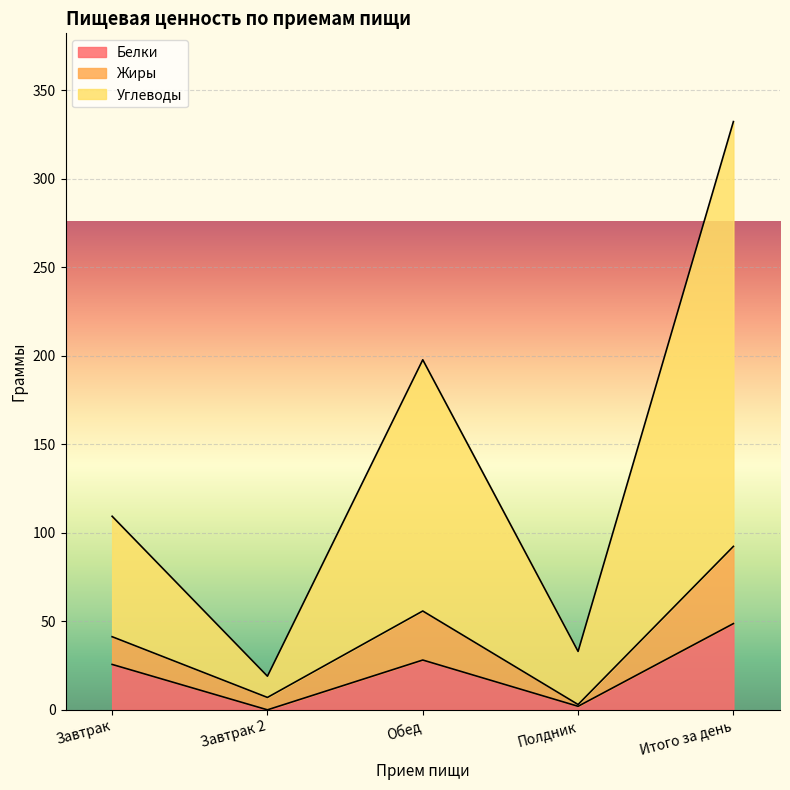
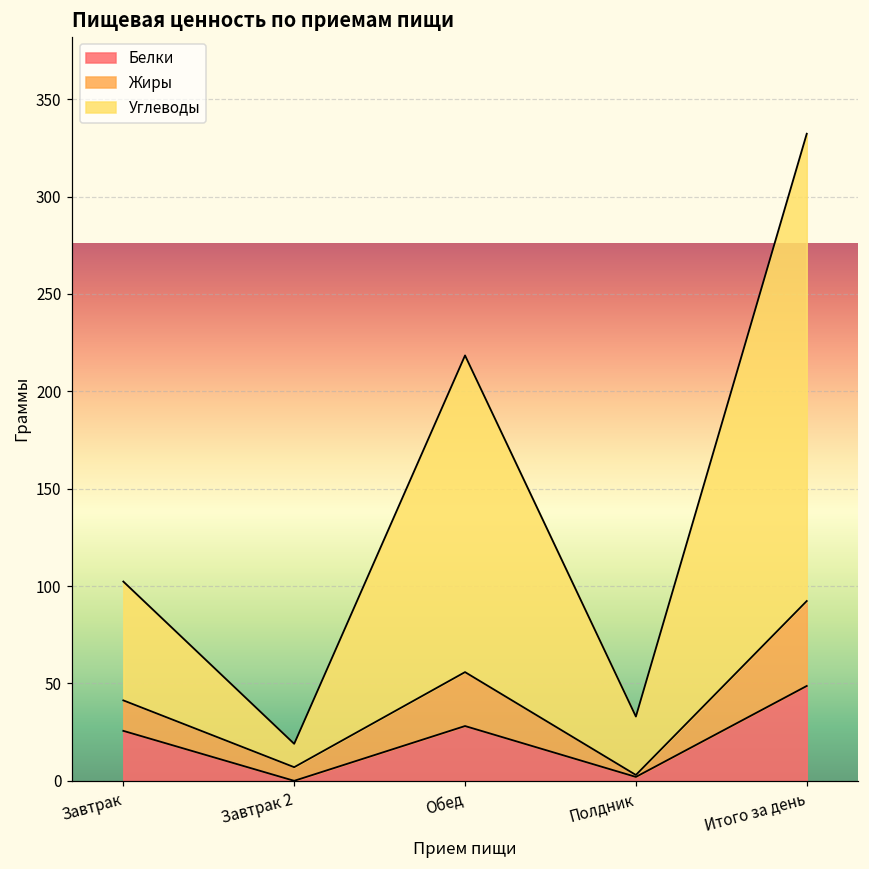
Углеводы, Завтрак: 68 -> 61
Углеводы, Обед: 142 -> 163
